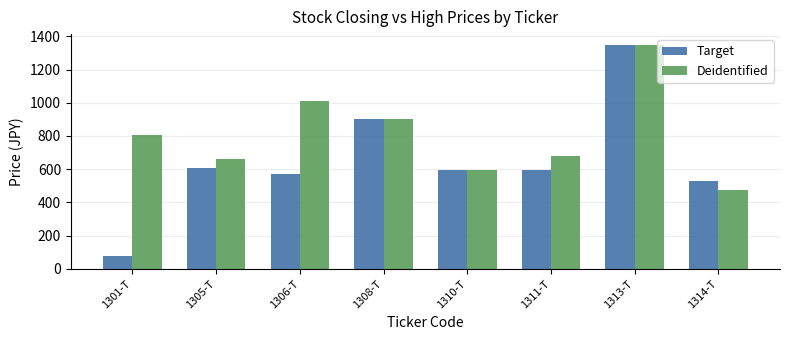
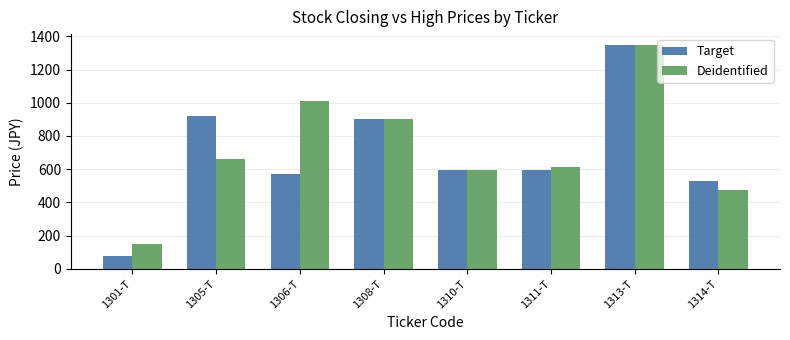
Deidentified, 1301-T: 800 -> 150
Target, 1305-T: 610 -> 920
Deidentified, 1311-T: 680 -> 610
